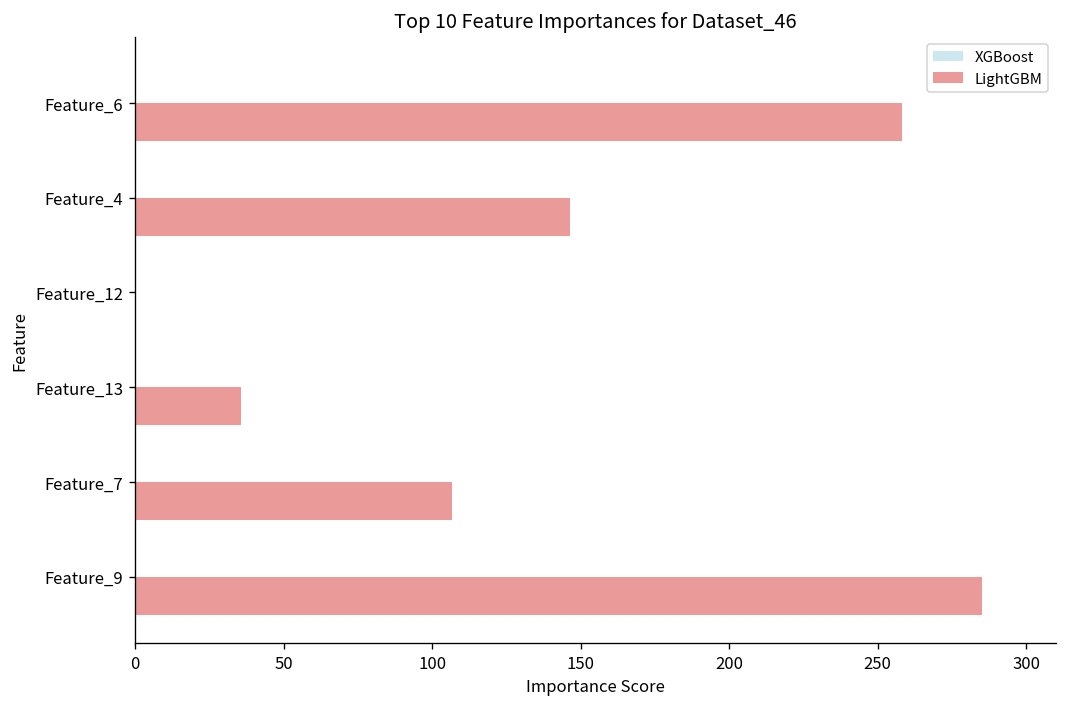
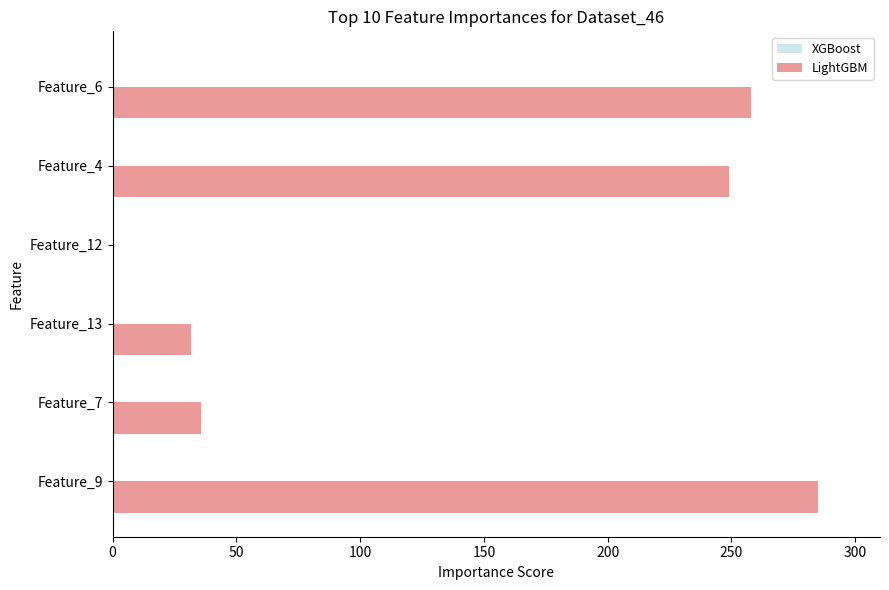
LightGBM, Feature_4: 146 -> 249
LightGBM, Feature_13: 36 -> 31
LightGBM, Feature_7: 107 -> 36
